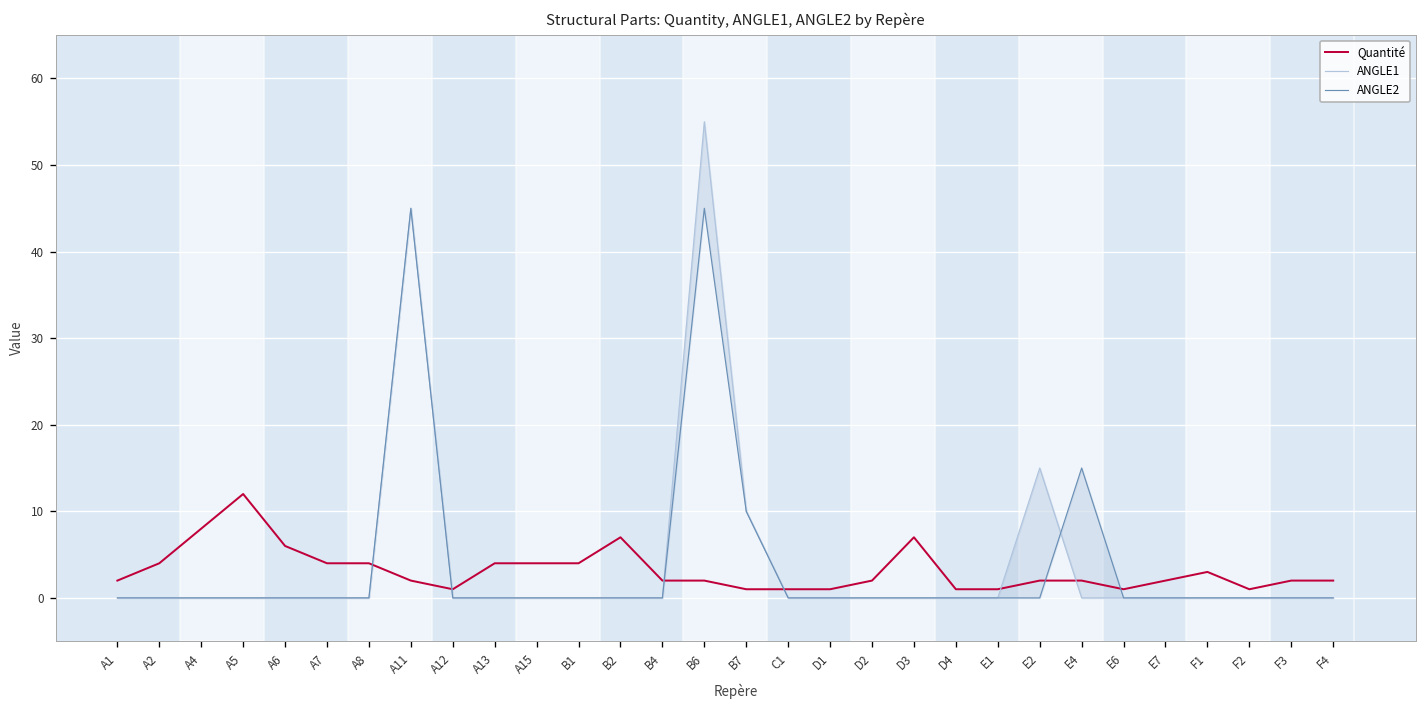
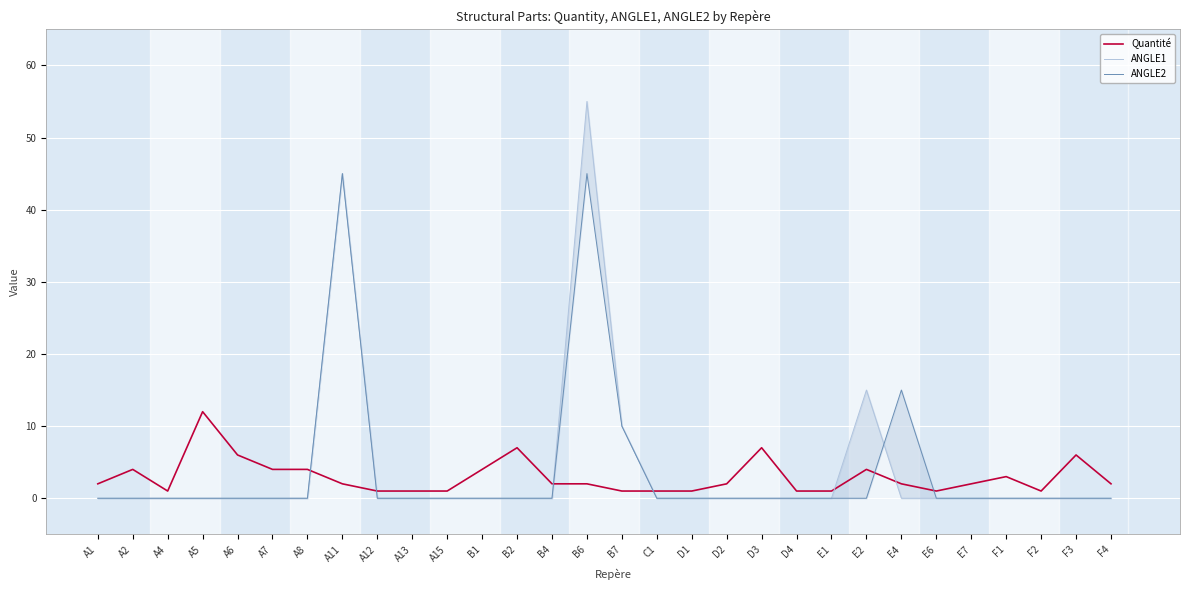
Quantité, A4: 8 -> 1
Quantité, A13: 4 -> 1
Quantité, A15: 4 -> 1
Quantité, E2: 2 -> 4
Quantité, F3: 2 -> 6
